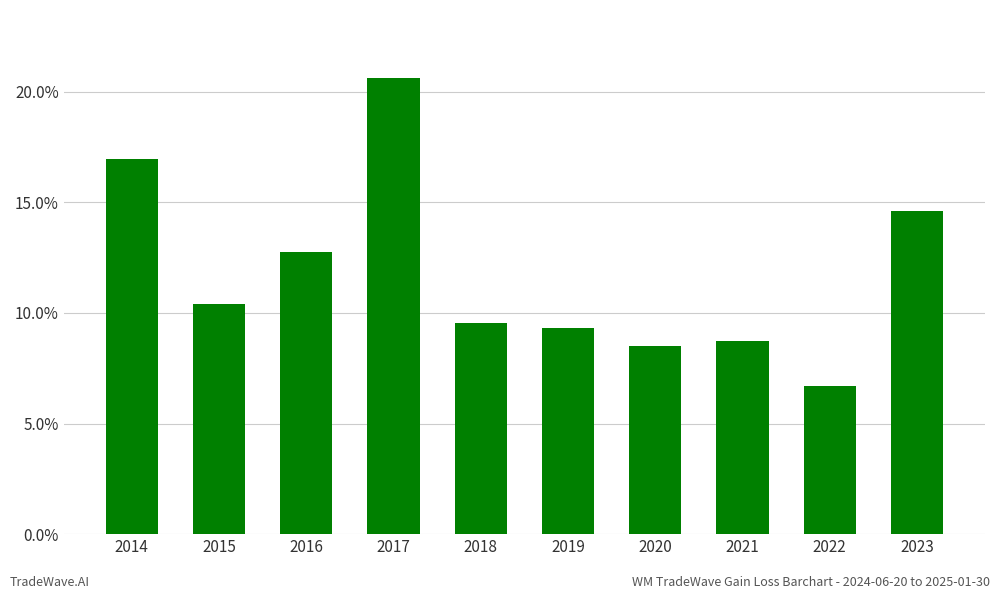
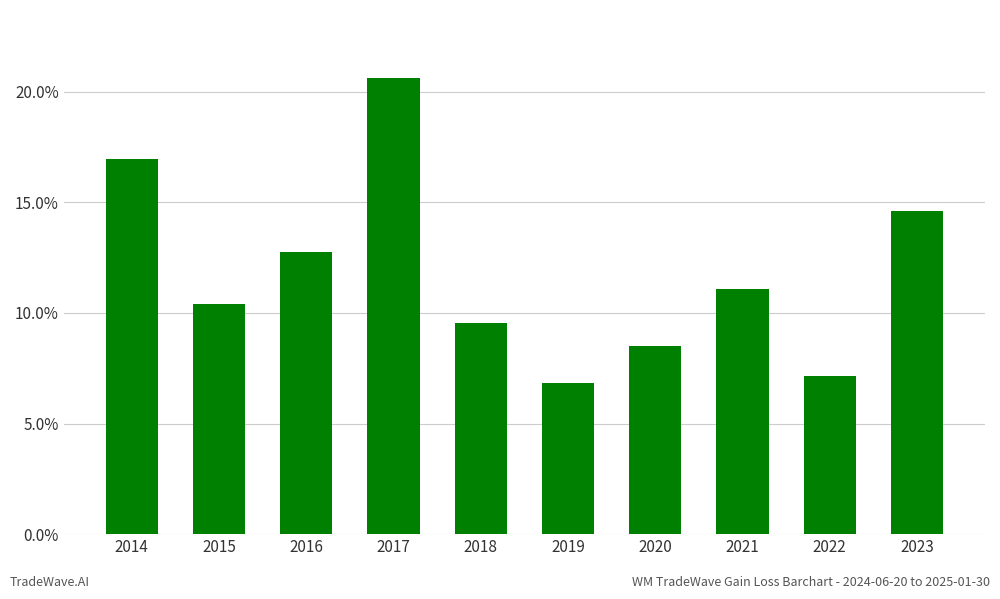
2019: 9.3% -> 6.8%
2021: 8.7% -> 11.1%
2022: 6.7% -> 7.1%
